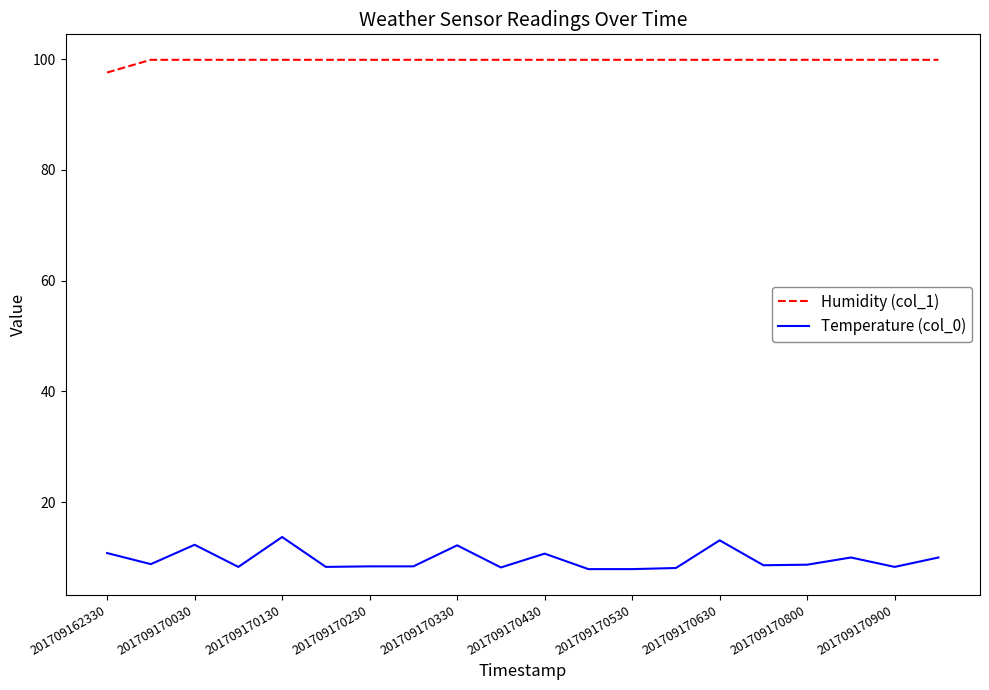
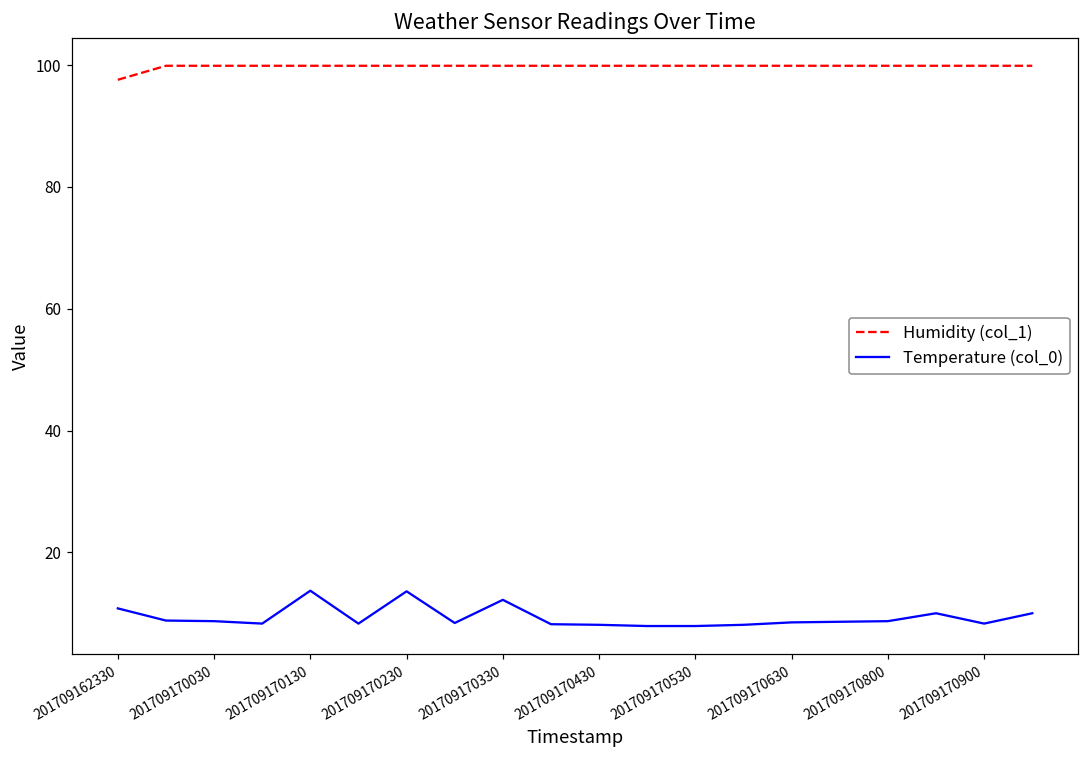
Temperature (col_0), 201709170030: 12 -> 9
Temperature (col_0), 201709170230: 8 -> 14
Temperature (col_0), 201709170430: 11 -> 8
Temperature (col_0), 201709170630: 13 -> 9
